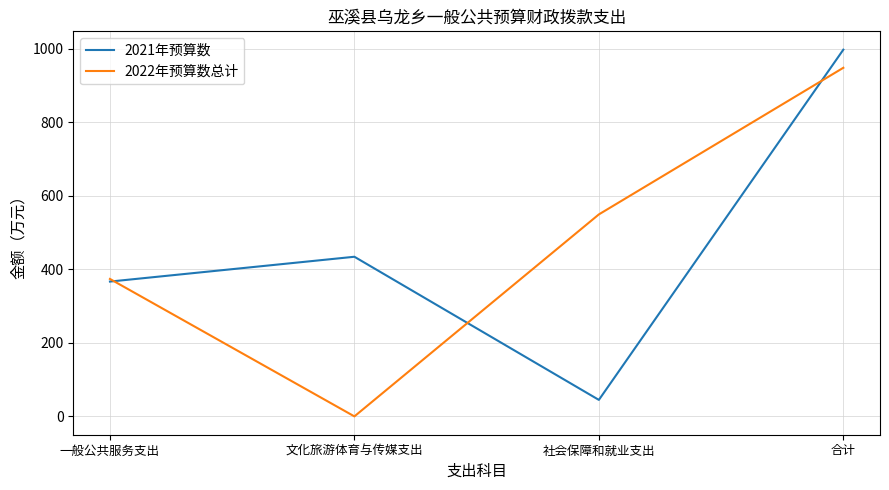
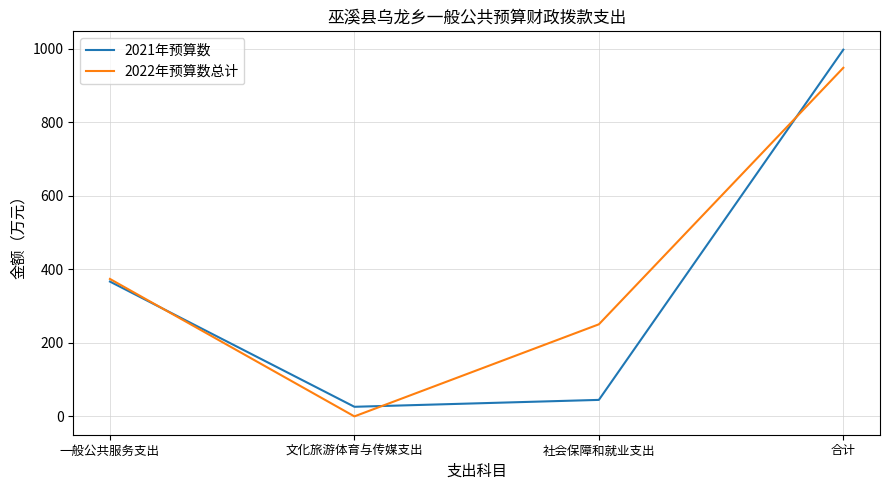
2021年预算数, 文化旅游体育与传媒支出: 430 -> 30
2022年预算数总计, 社会保障和就业支出: 550 -> 250
